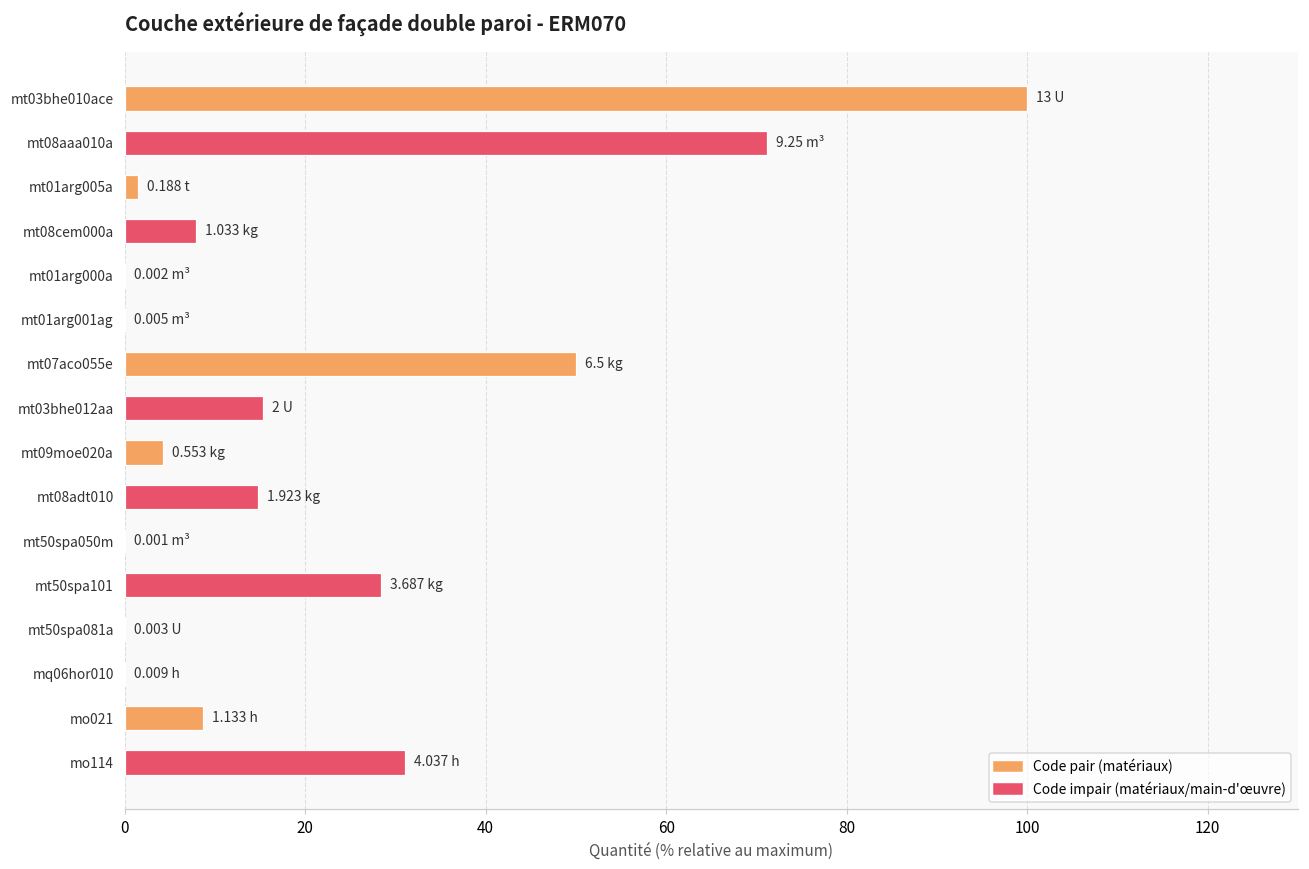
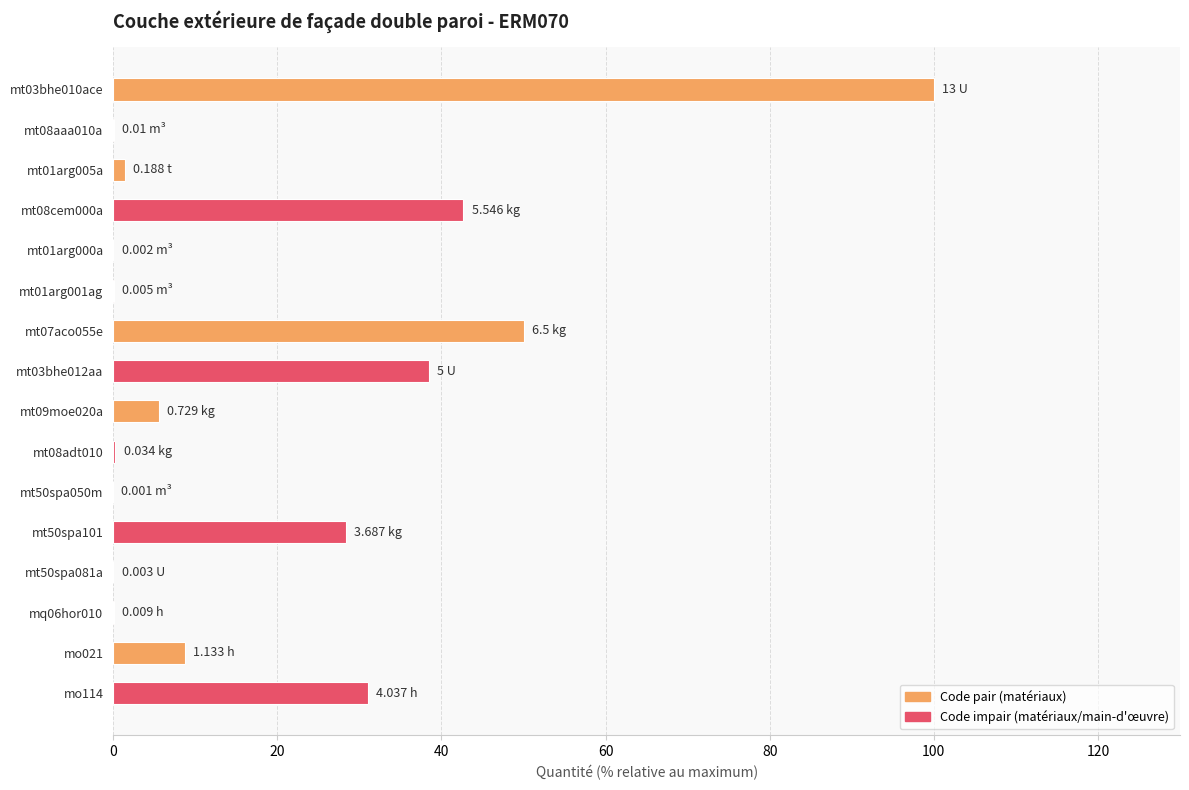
mt08aaa010a: 9.25 -> 0.01
mt08cem000a: 1.033 -> 5.546
mt03bhe012aa: 2 -> 5
mt09moe020a: 0.553 -> 0.729
mt08adt010: 1.923 -> 0.034
